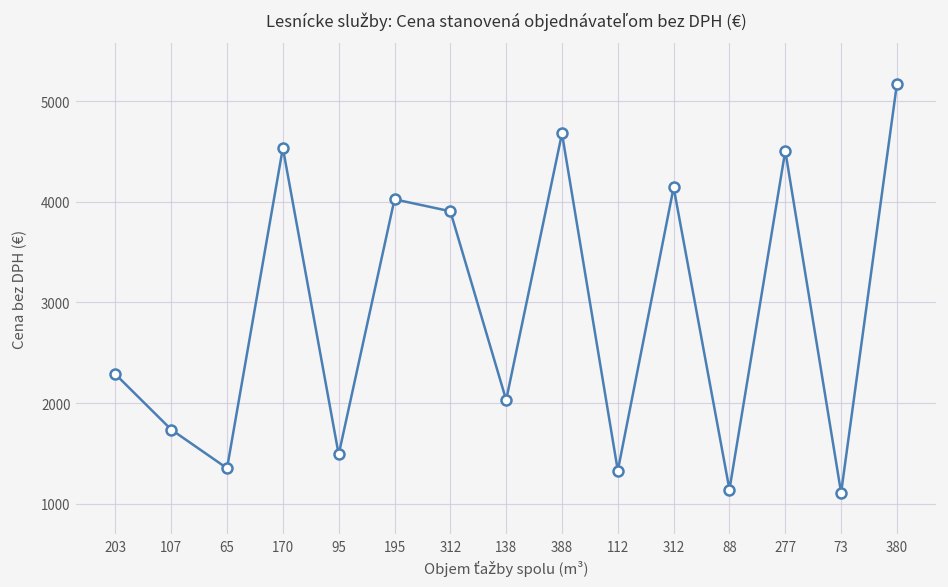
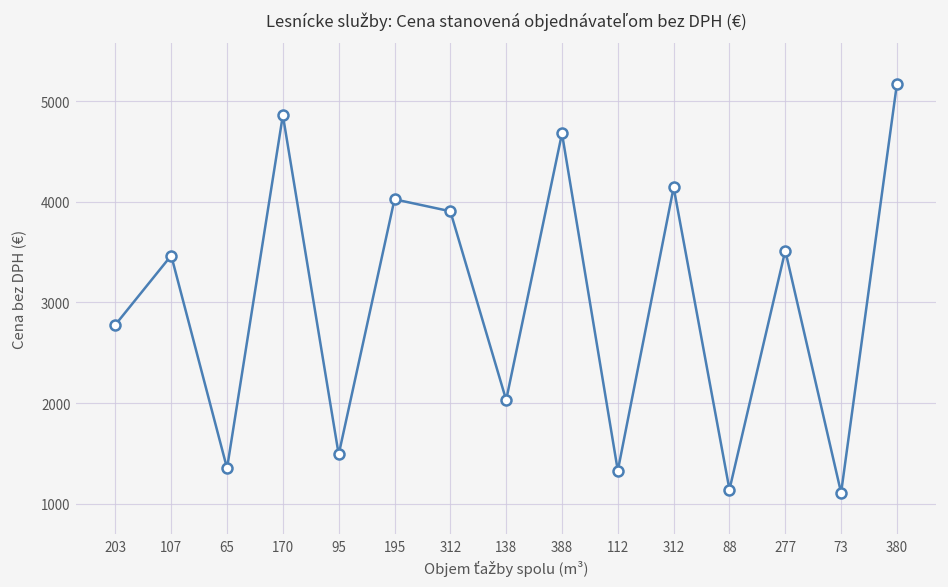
203: 2300 -> 2800
107: 1700 -> 3500
170: 4500 -> 4900
277: 4500 -> 3500
